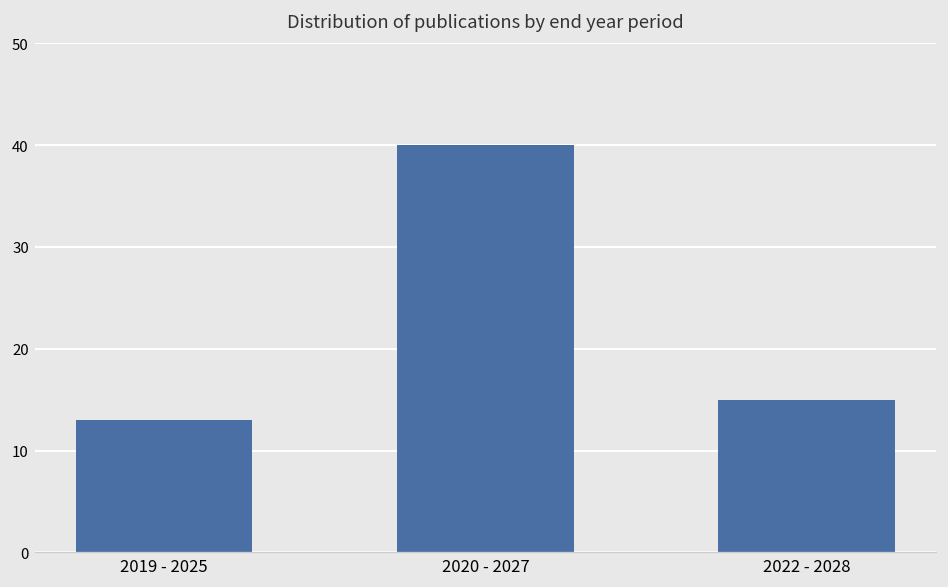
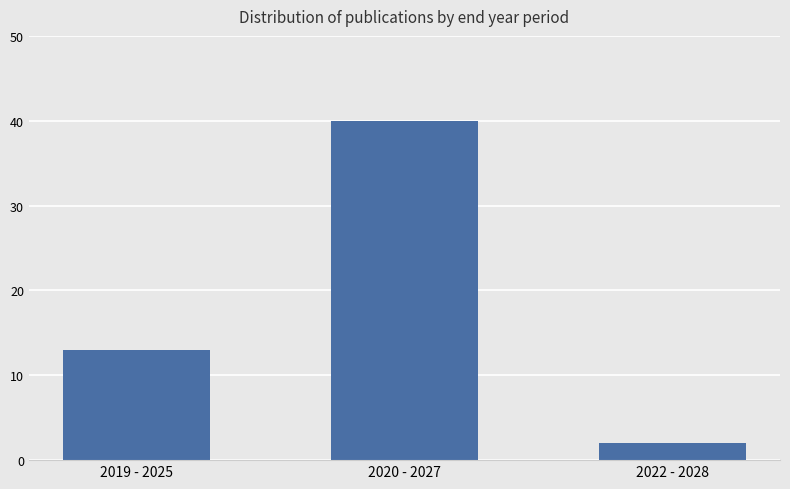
2022 - 2028: 15 -> 2
